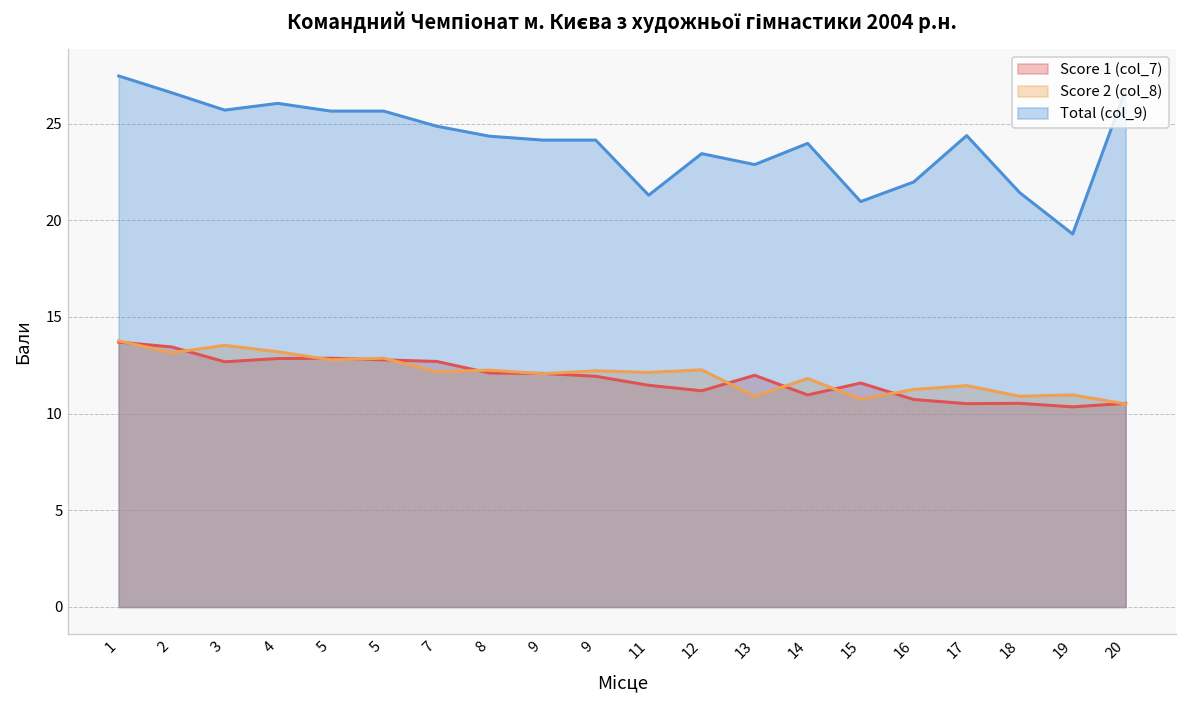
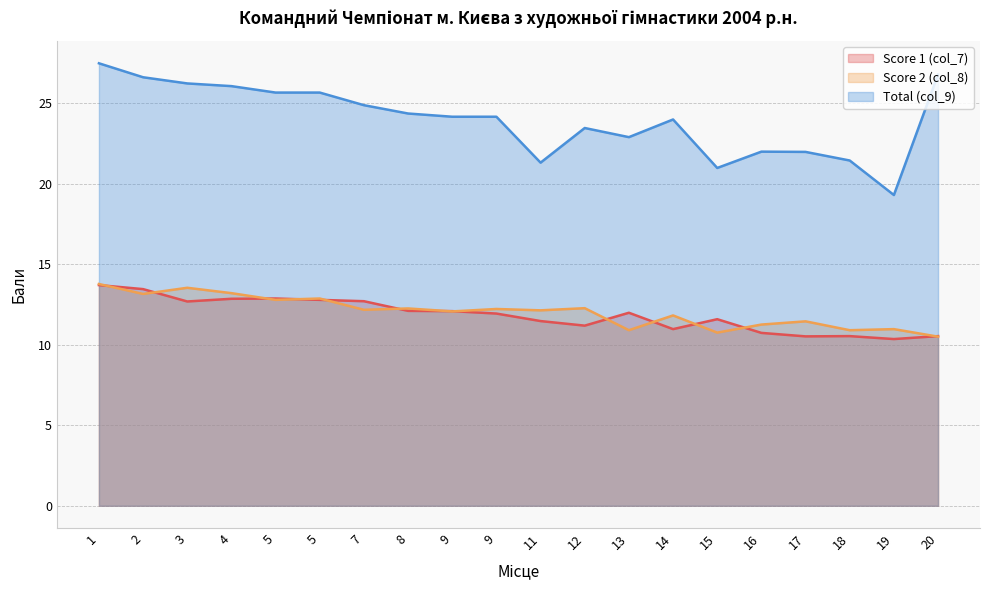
Total (col_9), 3: 25.7 -> 26.2
Total (col_9), 17: 24.4 -> 22.0
